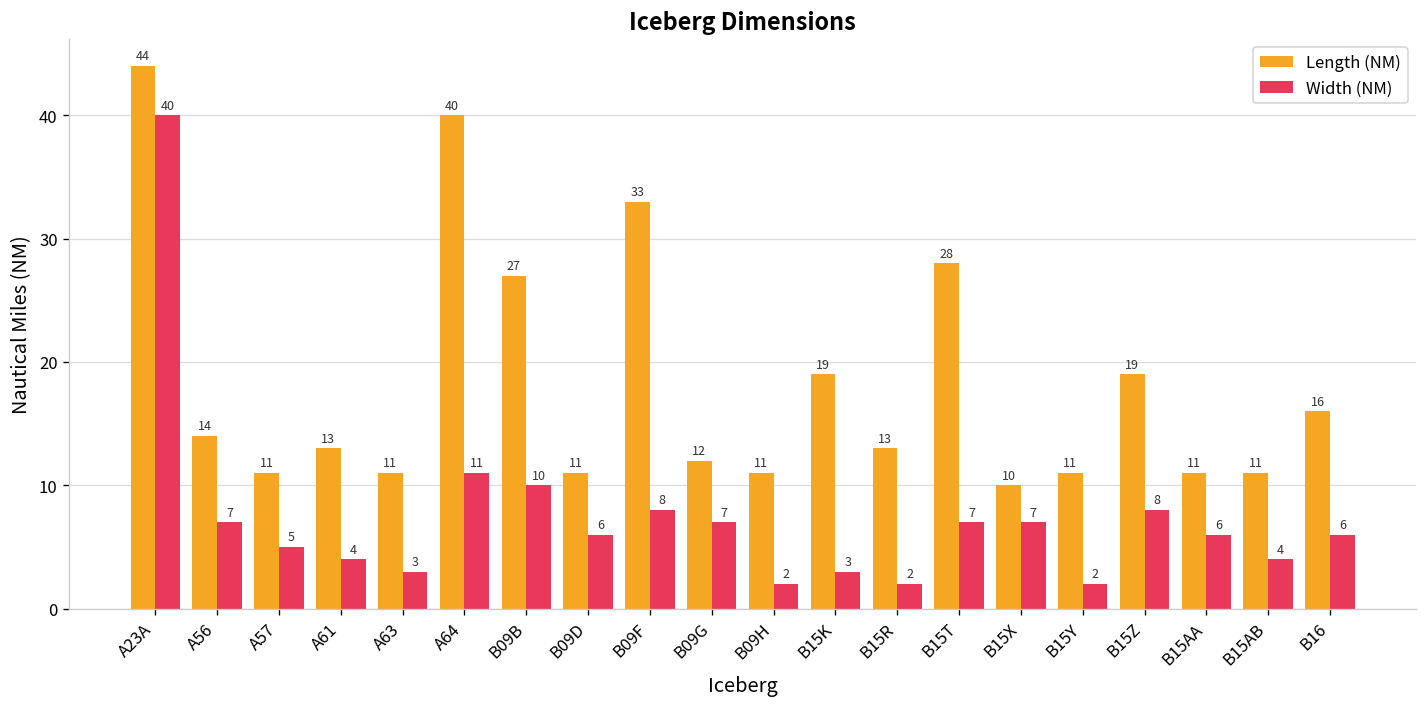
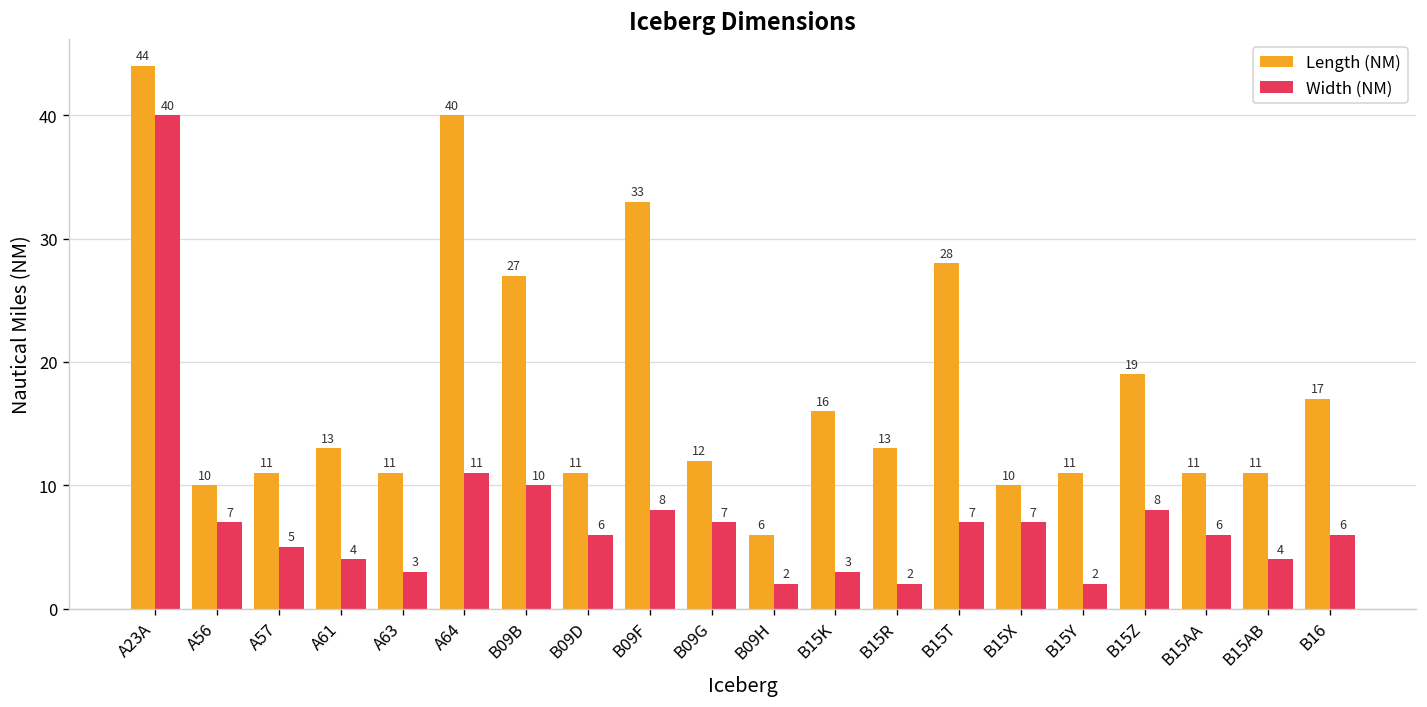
Length (NM), A56: 14 -> 10
Length (NM), B09H: 11 -> 6
Length (NM), B15K: 19 -> 16
Length (NM), B16: 16 -> 17
